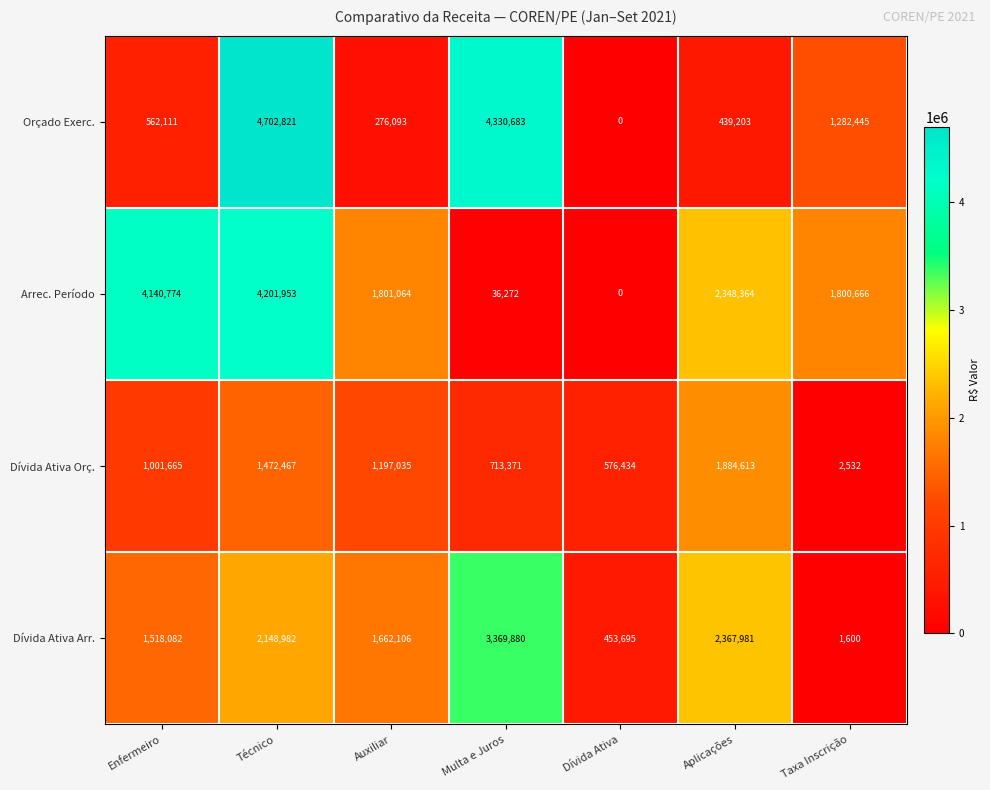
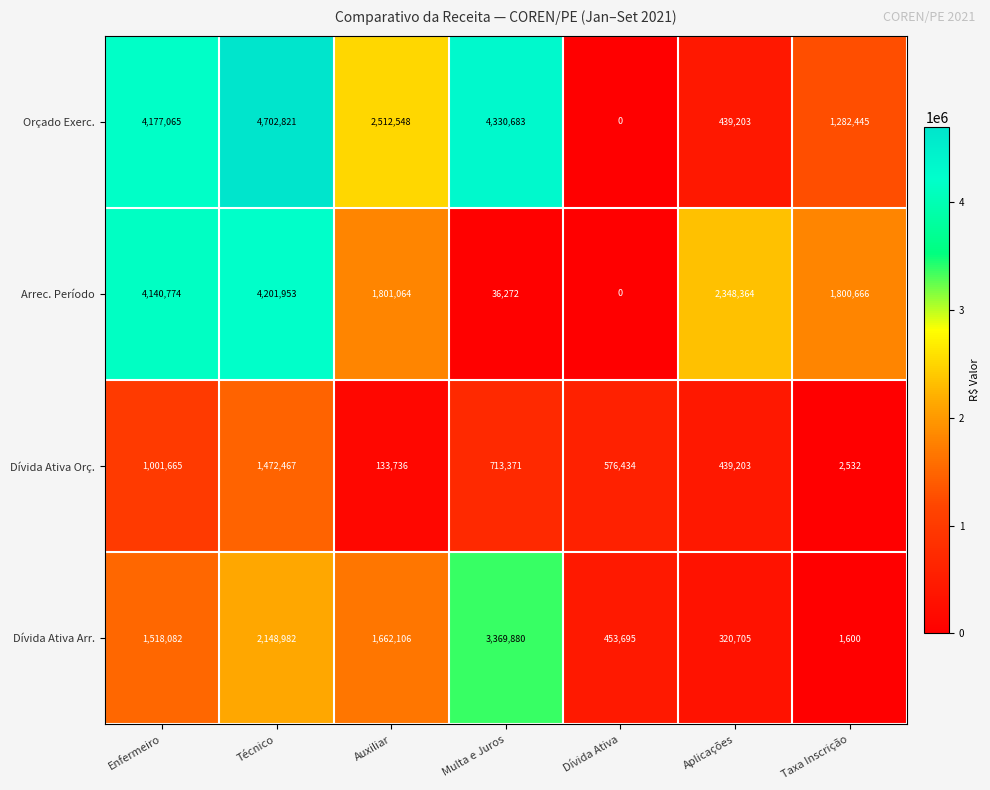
Orçado Exerc., Enfermeiro: 562,111 -> 4,177,065
Orçado Exerc., Auxiliar: 276,093 -> 2,512,548
Dívida Ativa Orç., Auxiliar: 1,197,035 -> 133,736
Dívida Ativa Orç., Aplicações: 1,884,613 -> 439,203
Dívida Ativa Arr., Aplicações: 2,367,981 -> 320,705
